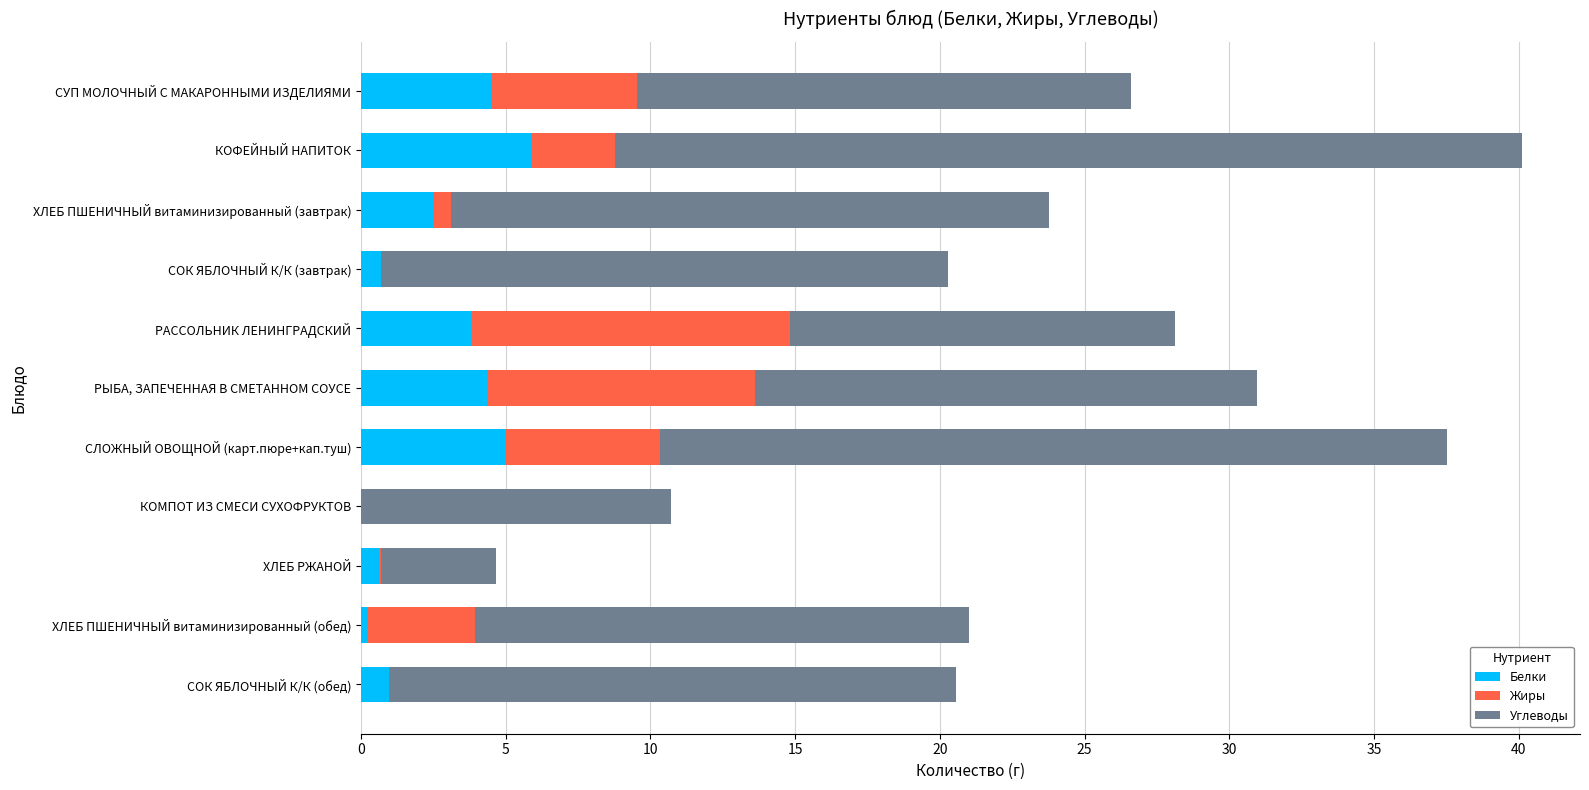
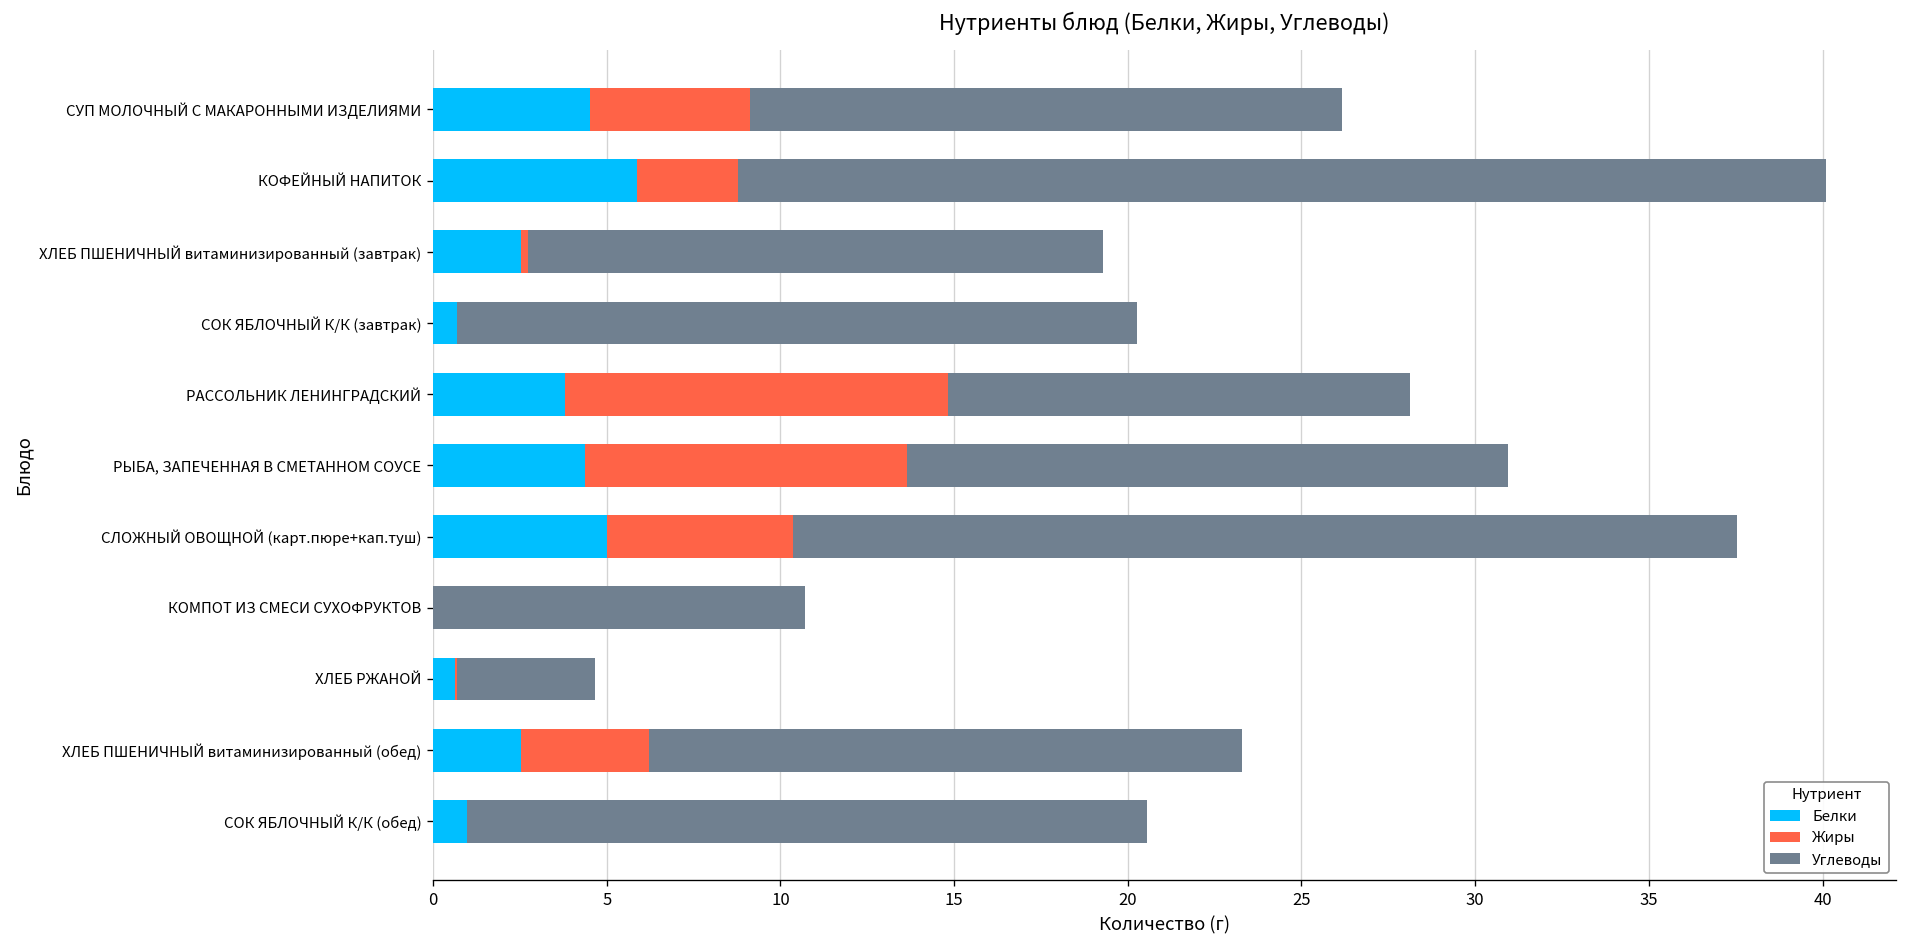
Жиры, СУП МОЛОЧНЫЙ С МАКАРОННЫМИ ИЗДЕЛИЯМИ: 5.0 -> 4.6
Жиры, ХЛЕБ ПШЕНИЧНЫЙ витаминизированный (завтрак): 0.6 -> 0.2
Углеводы, ХЛЕБ ПШЕНИЧНЫЙ витаминизированный (завтрак): 20.7 -> 16.6
Белки, ХЛЕБ ПШЕНИЧНЫЙ витаминизированный (обед): 0.3 -> 2.5
